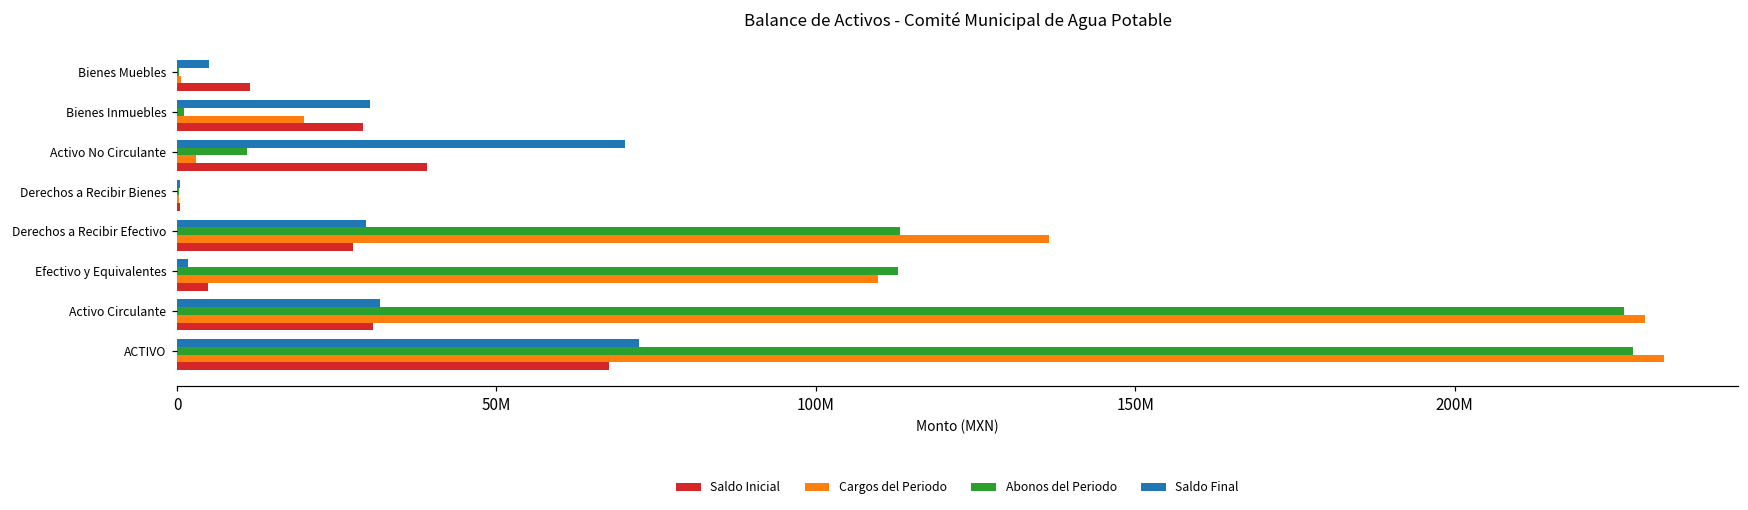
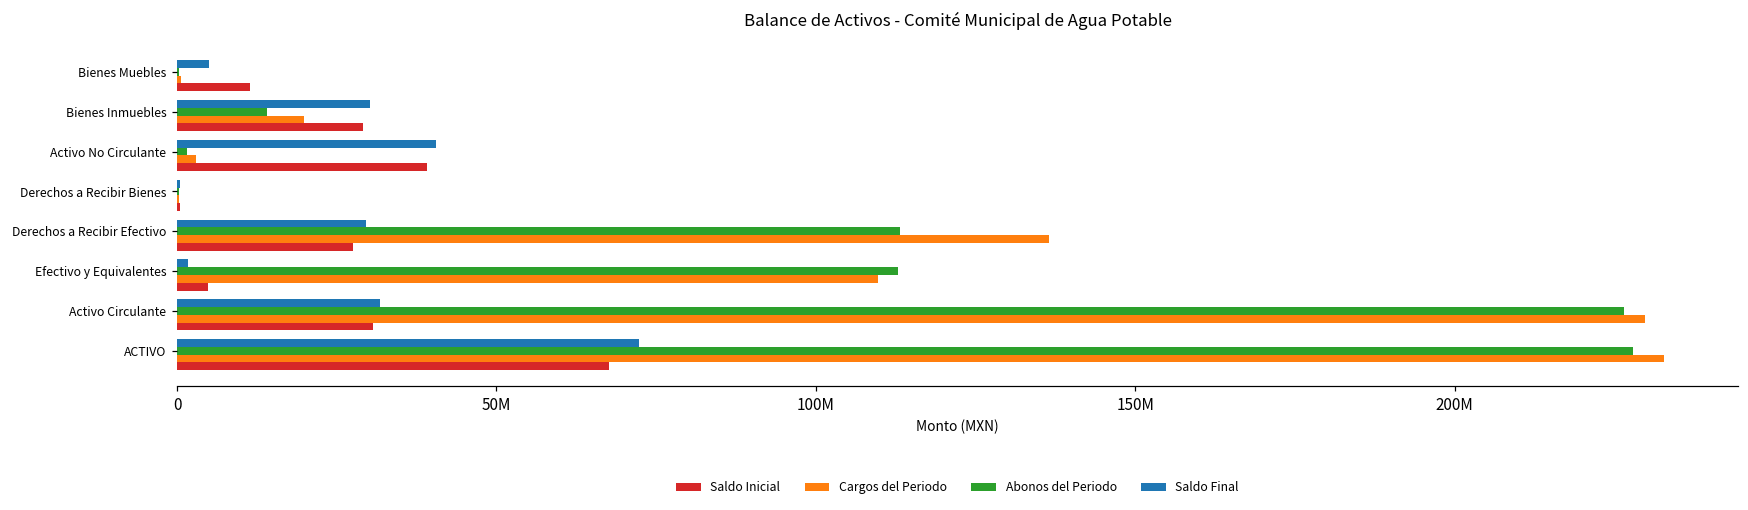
Abonos del Periodo, Bienes Inmuebles: 1000000 -> 14000000
Saldo Final, Activo No Circulante: 70000000 -> 41000000
Abonos del Periodo, Activo No Circulante: 11000000 -> 2000000
